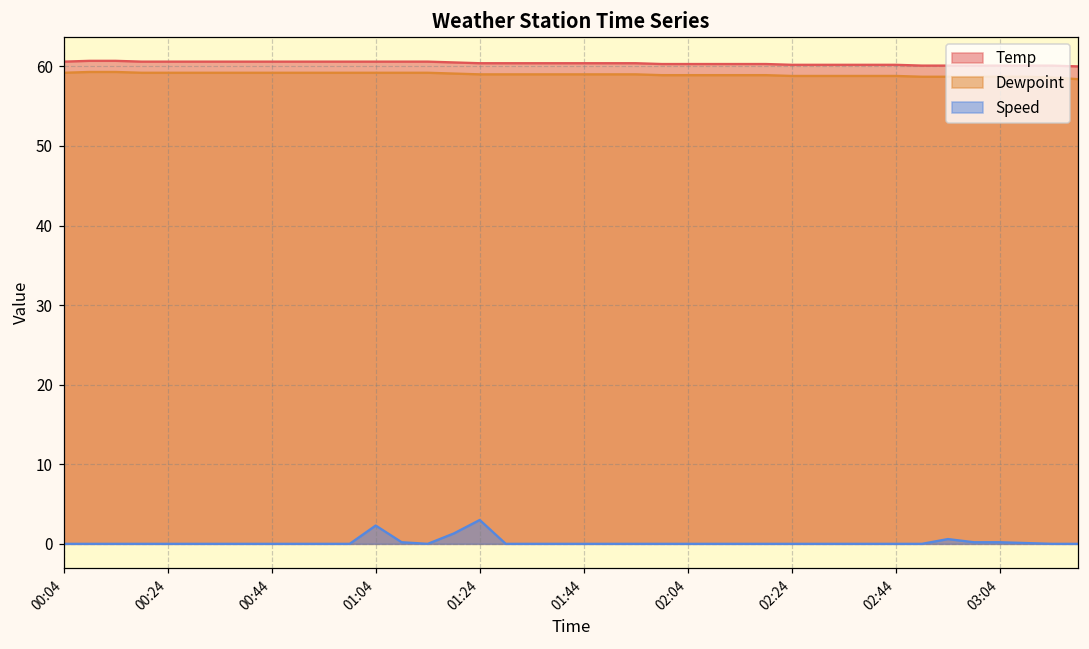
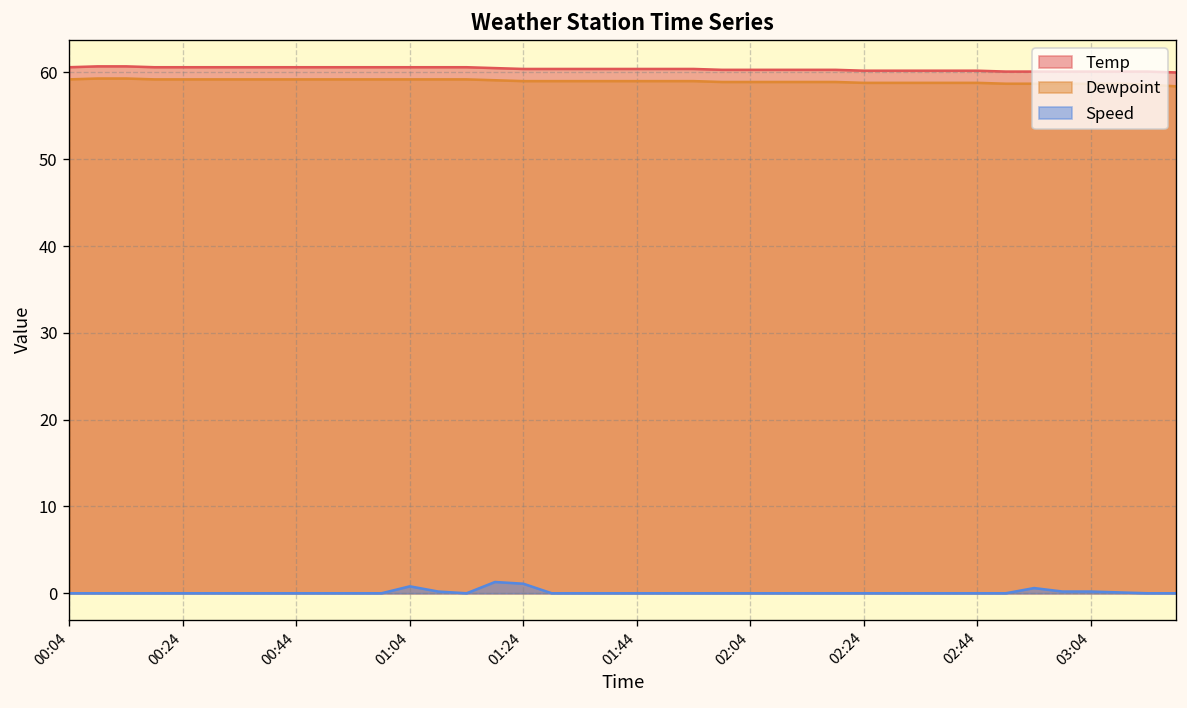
Speed, 01:04: 2 -> 1
Speed, 01:24: 3 -> 1
